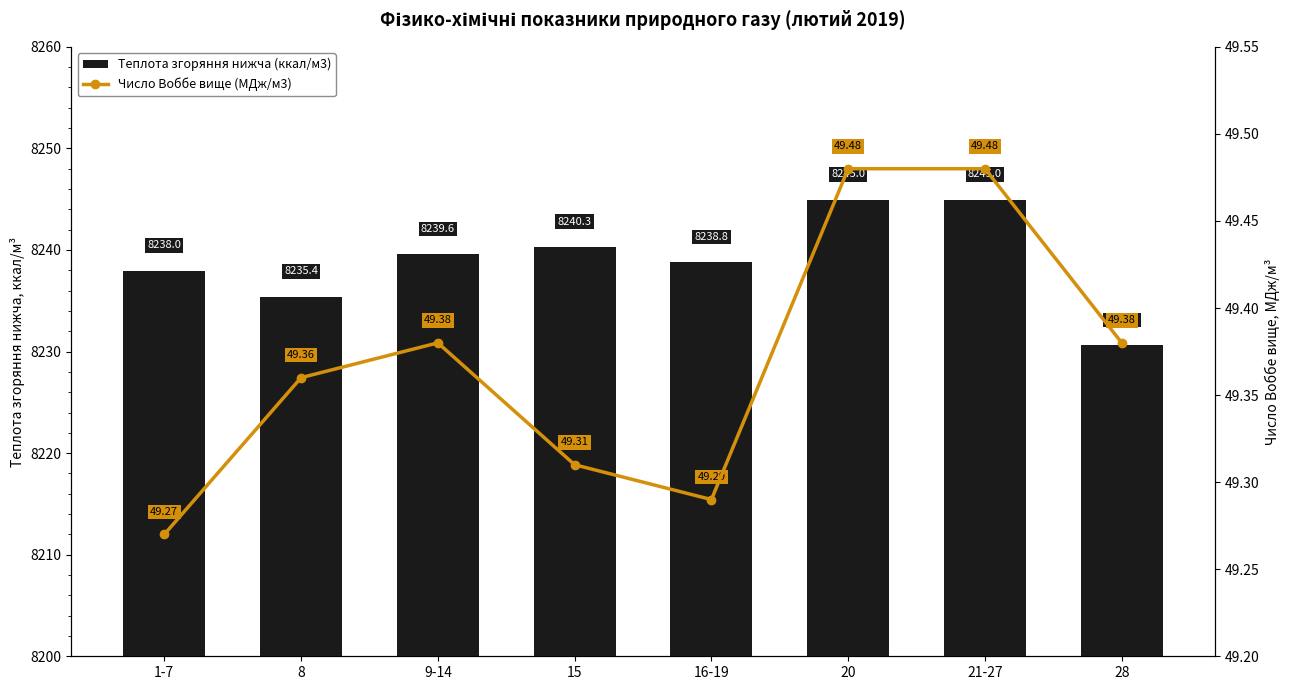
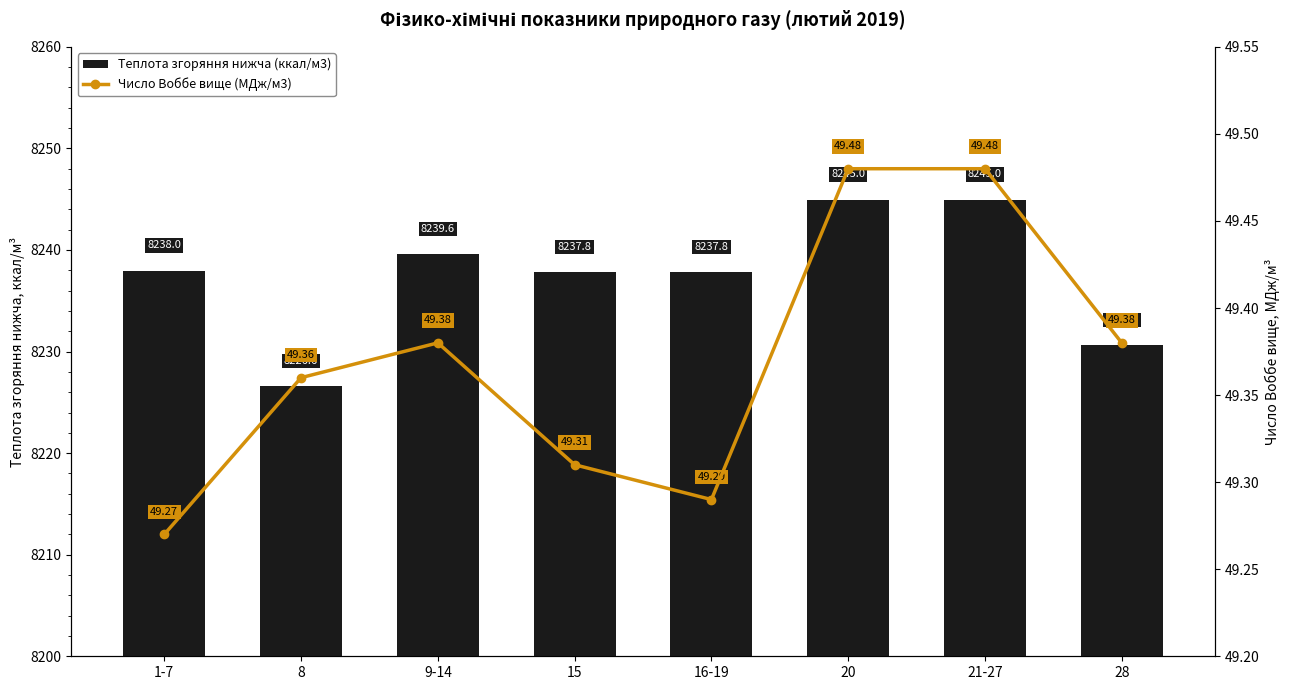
Теплота згоряння нижча (ккал/м3), 8: 8235.4 -> 8226.6
Теплота згоряння нижча (ккал/м3), 15: 8240.3 -> 8237.8
Теплота згоряння нижча (ккал/м3), 16-19: 8238.8 -> 8237.8
